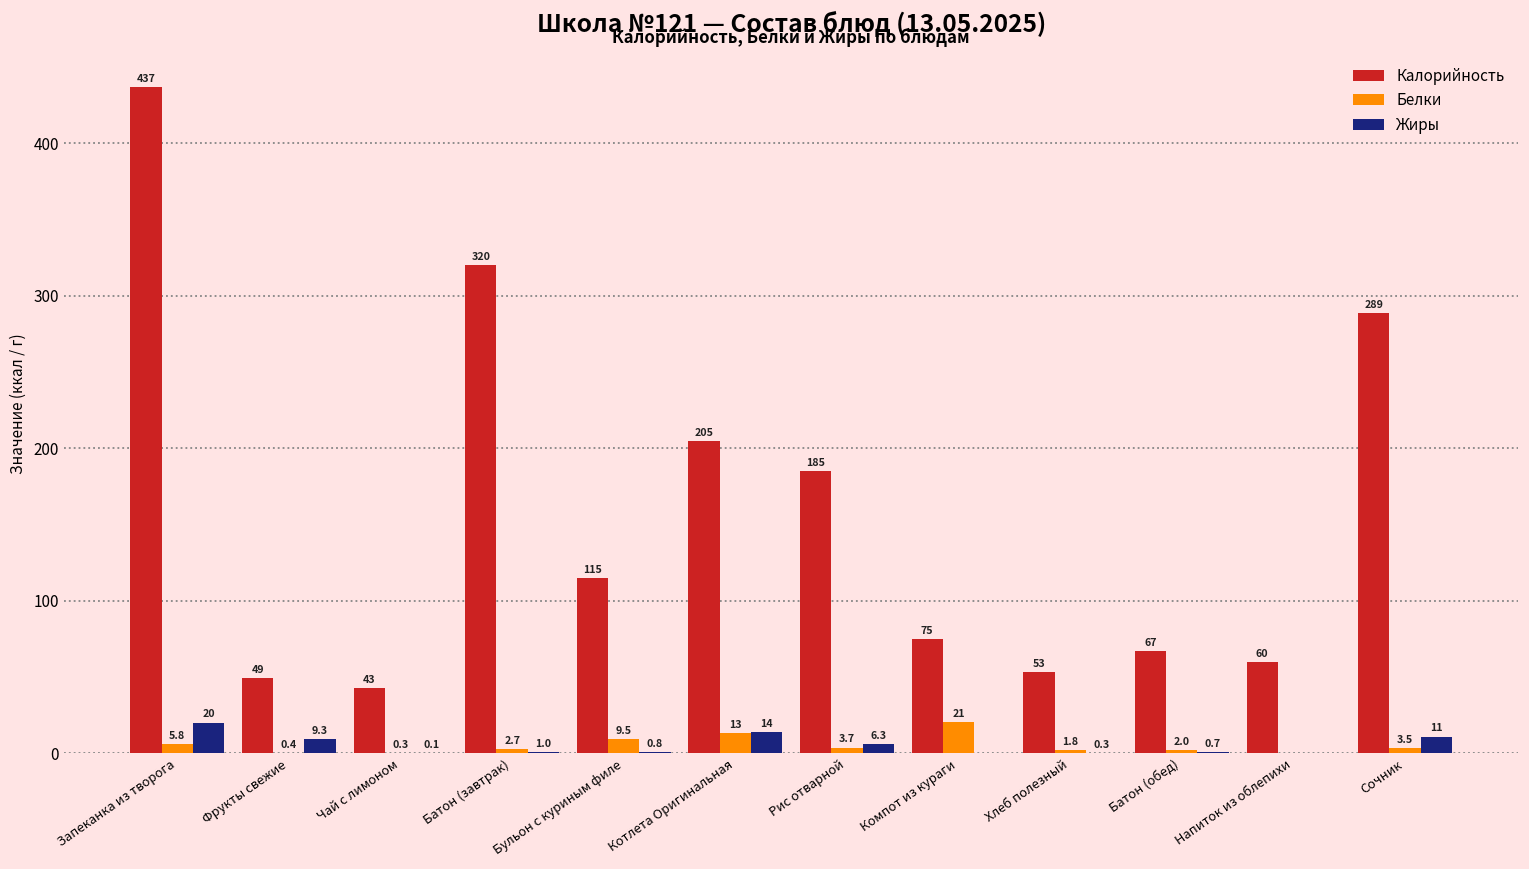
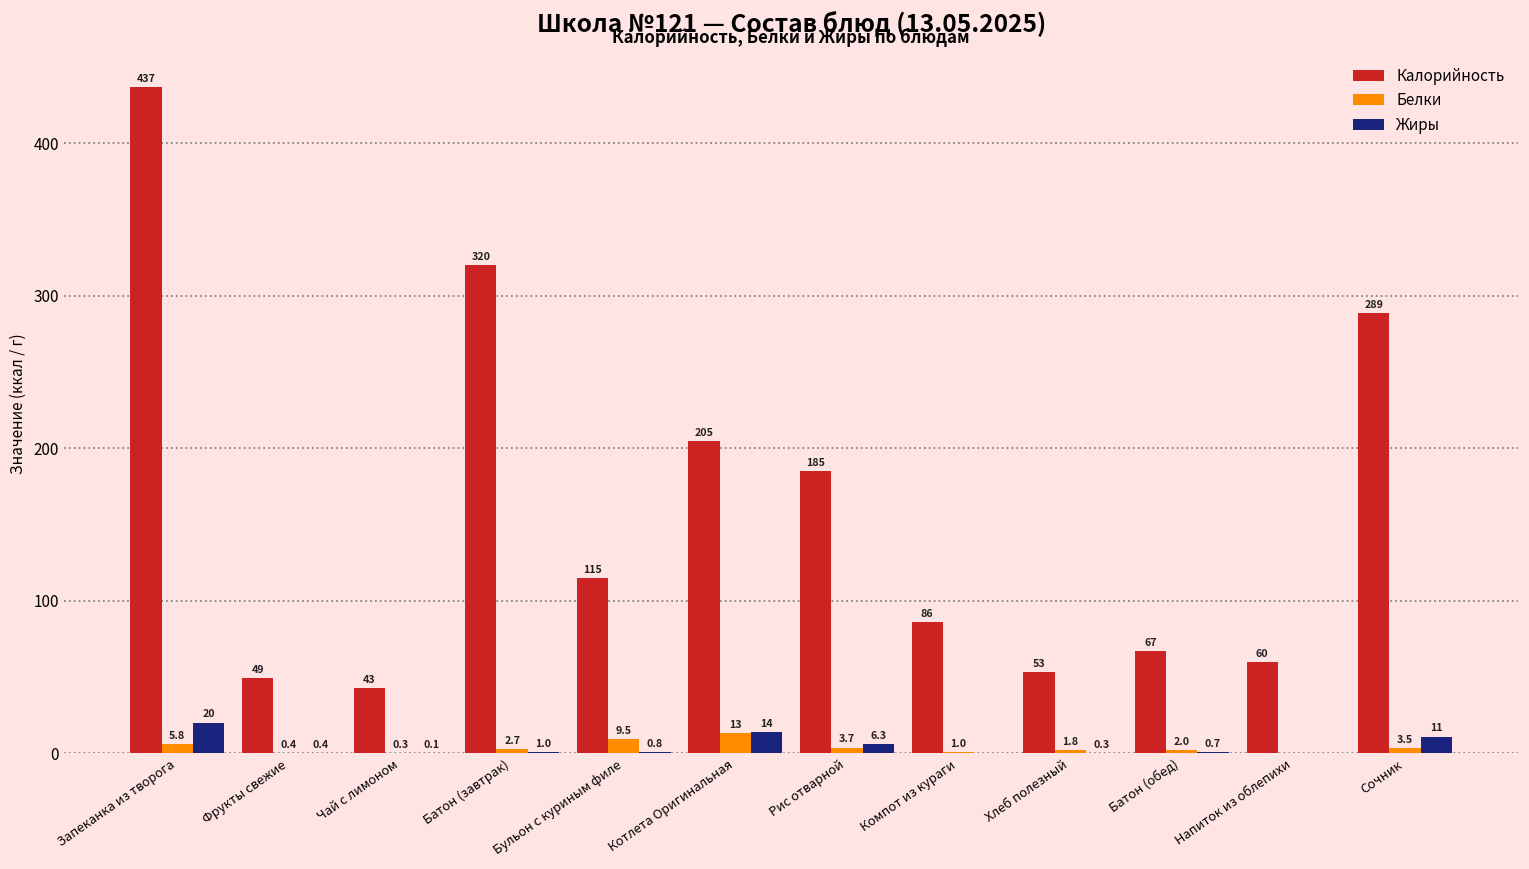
Жиры, Фрукты свежие: 9.3 -> 0.4
Калорийность, Компот из кураги: 75 -> 86
Белки, Компот из кураги: 21 -> 1.0
